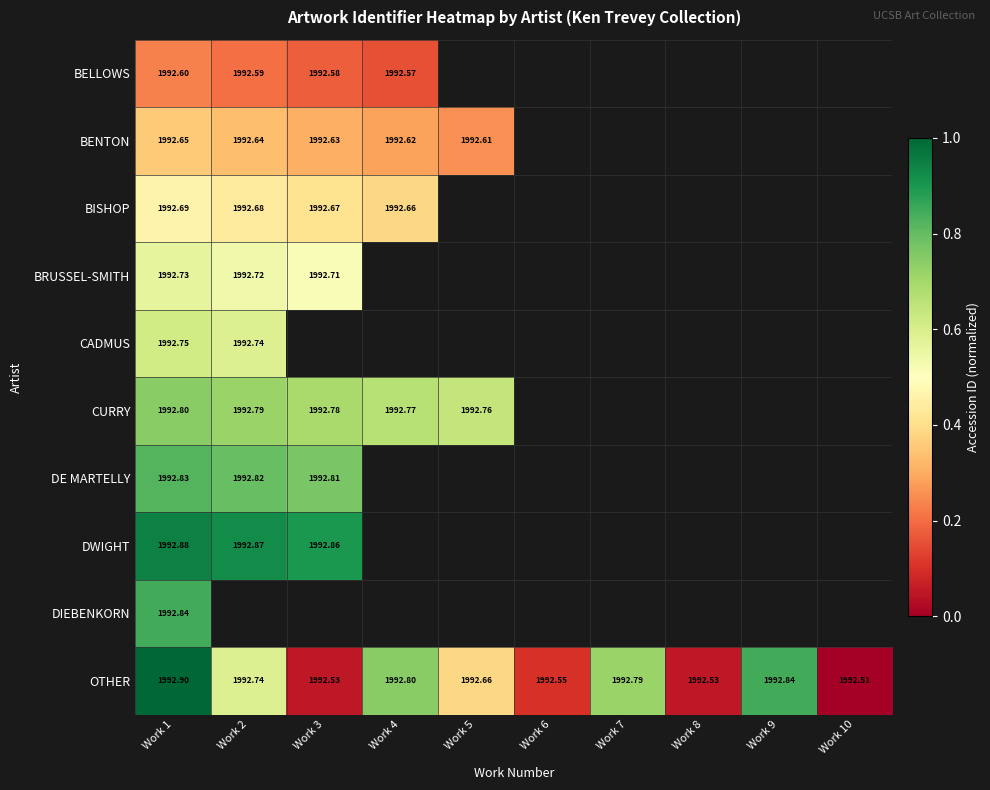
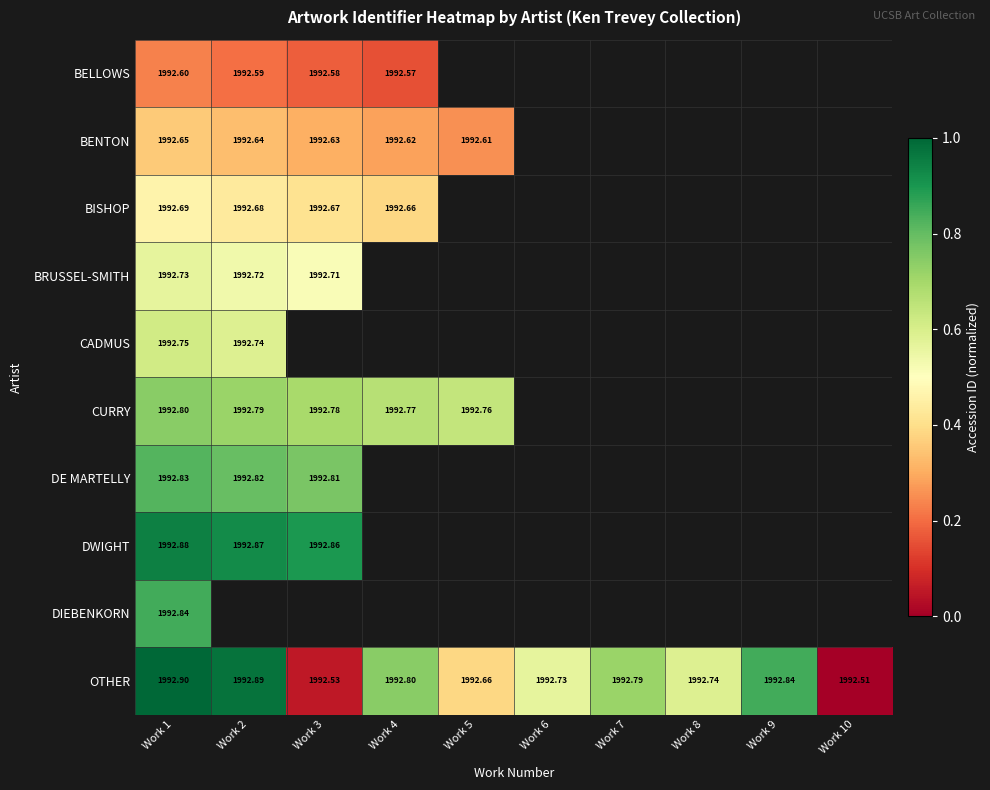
OTHER, Work 2: 1992.74 -> 1992.89
OTHER, Work 6: 1992.55 -> 1992.73
OTHER, Work 8: 1992.53 -> 1992.74
